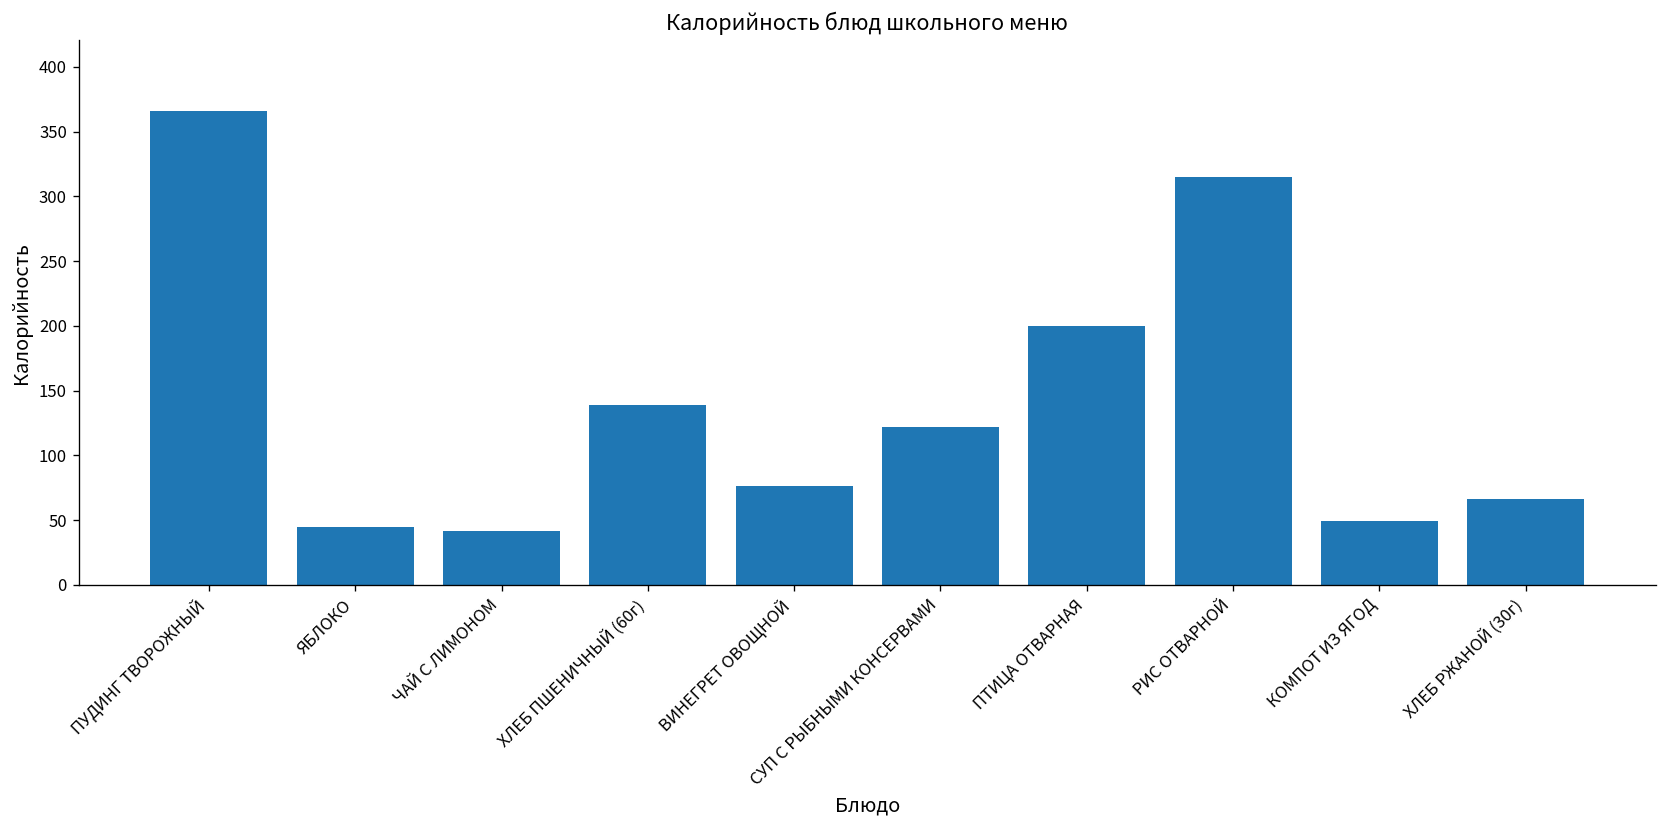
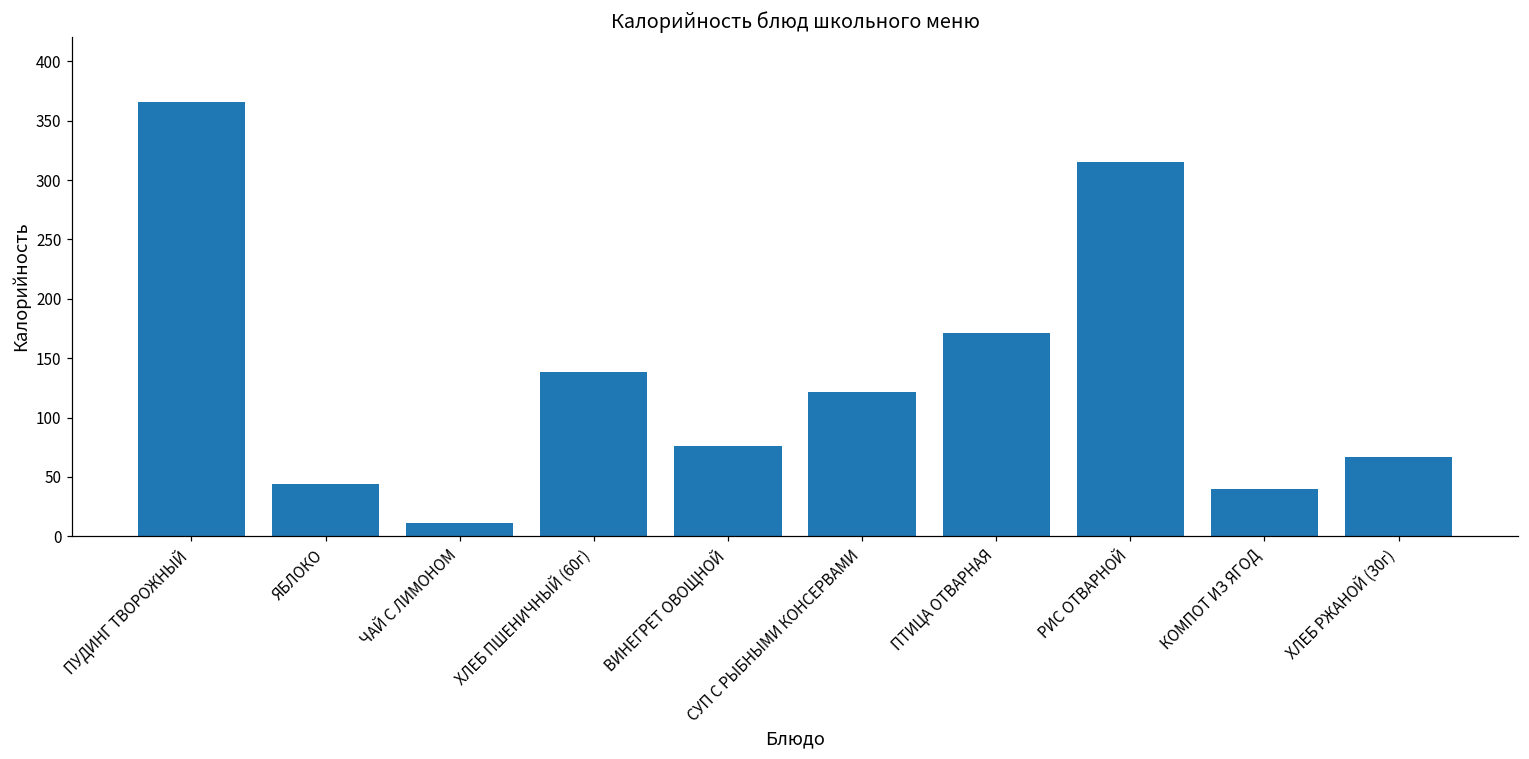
ЧАЙ С ЛИМОНОМ: 41 -> 11
ПТИЦА ОТВАРНАЯ: 200 -> 171
КОМПОТ ИЗ ЯГОД: 49 -> 40
